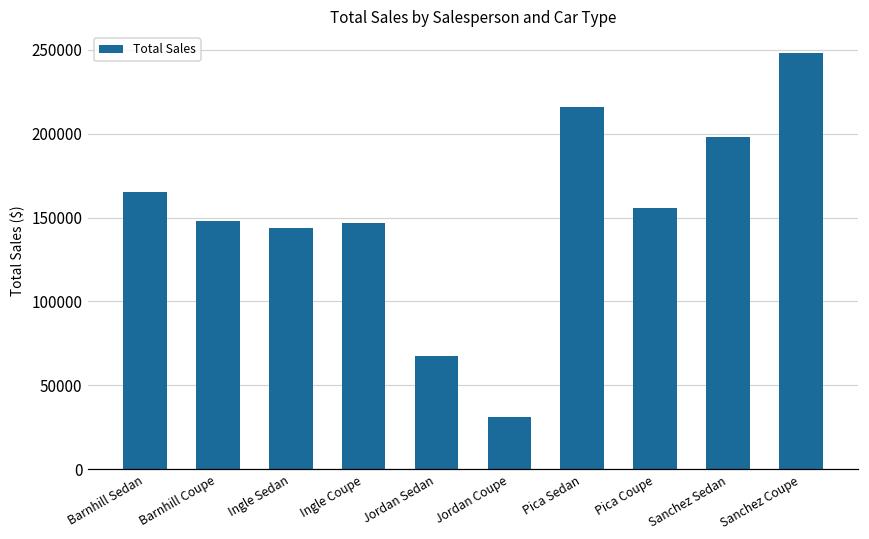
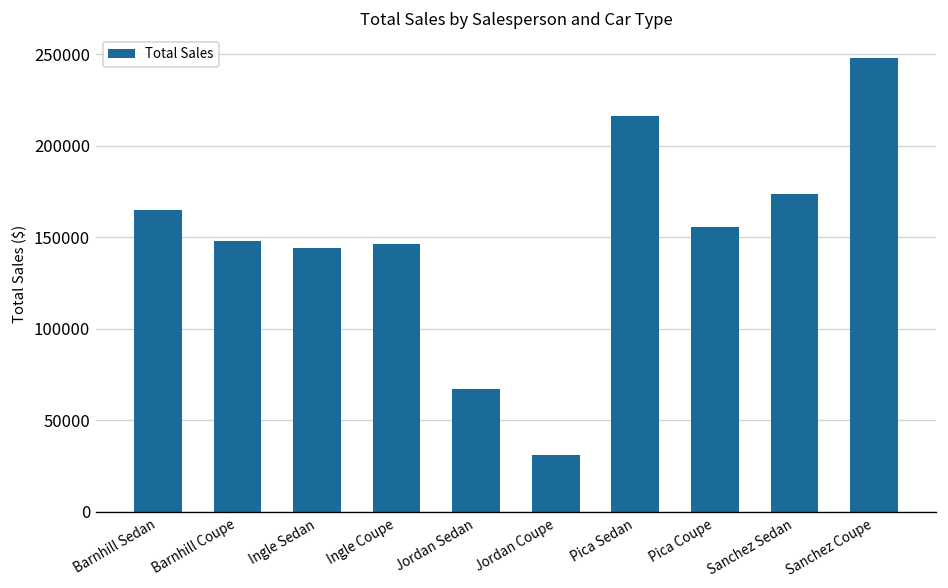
Sanchez Sedan: 198000 -> 174000
